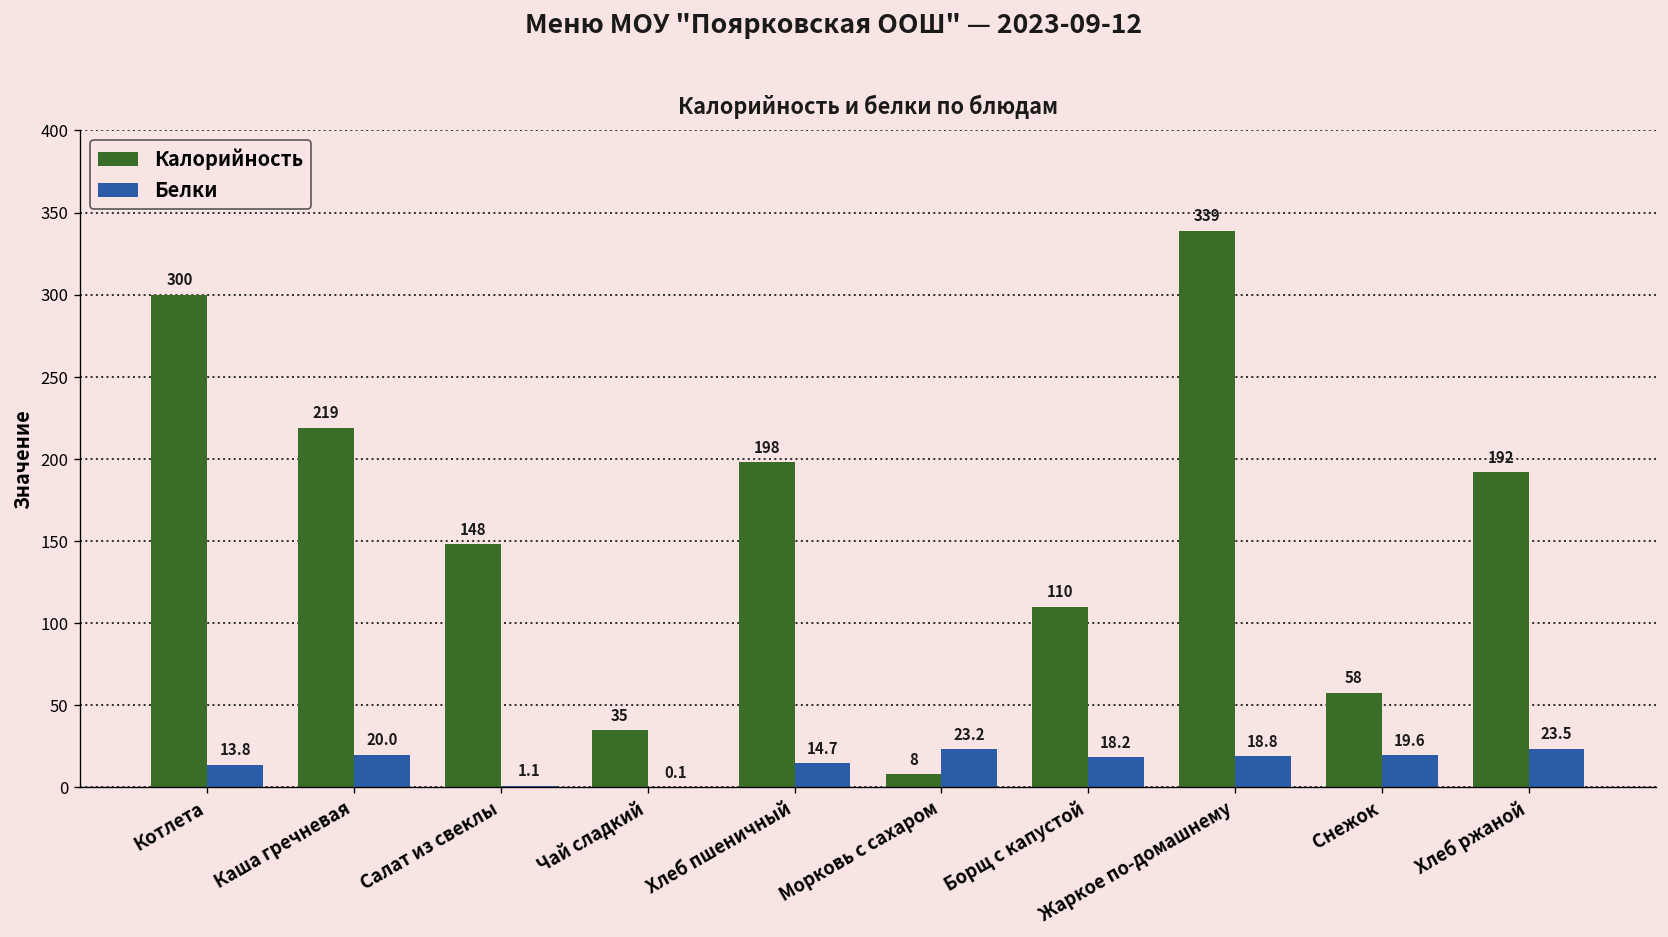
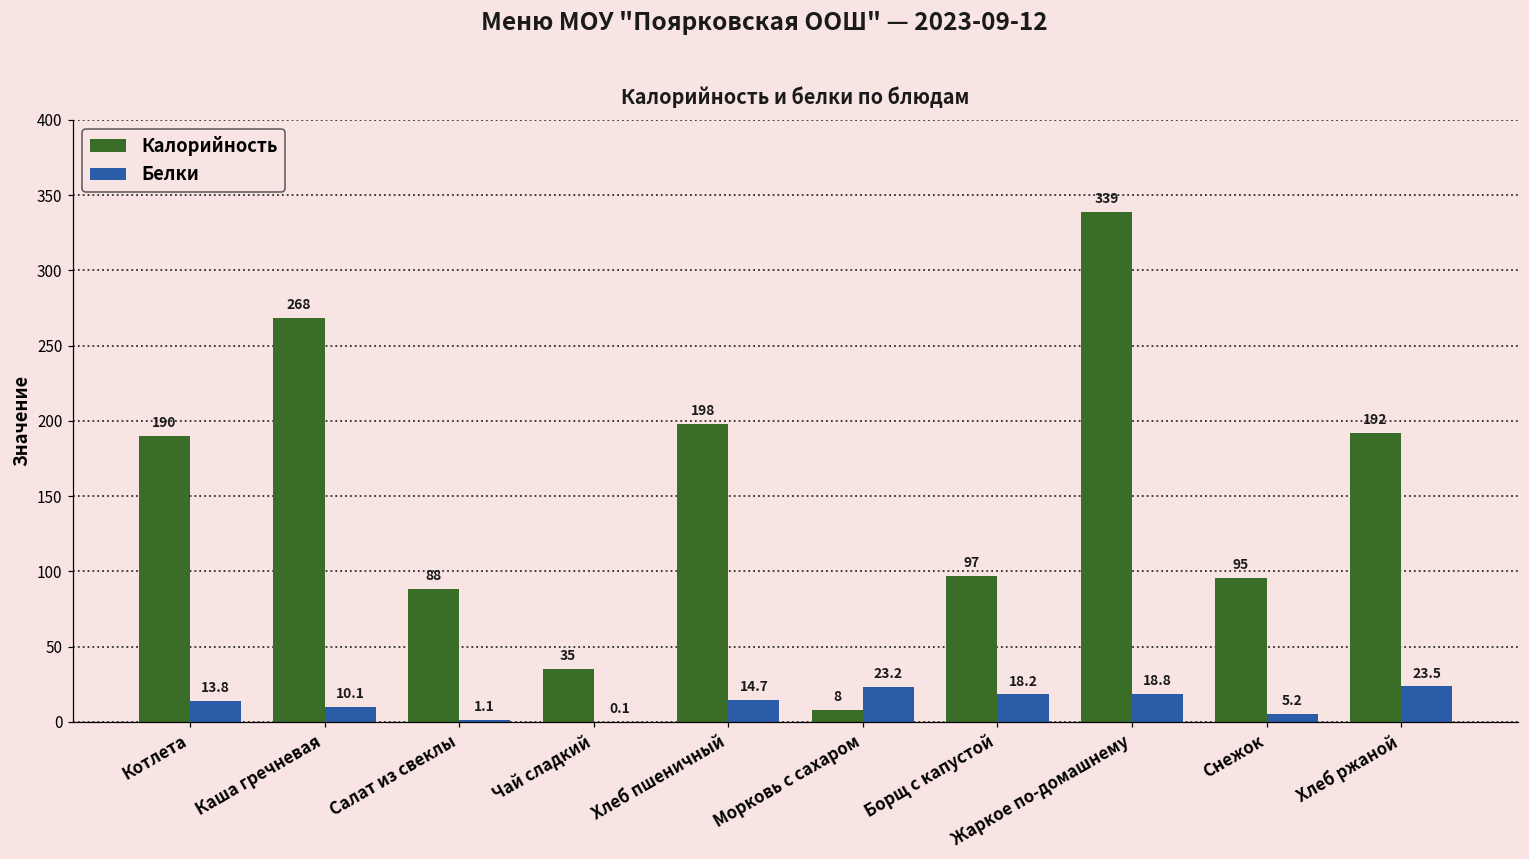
Калорийность, Котлета: 300 -> 190
Калорийность, Каша гречневая: 219 -> 268
Белки, Каша гречневая: 20.0 -> 10.1
Калорийность, Салат из свеклы: 148 -> 88
Калорийность, Борщ с капустой: 110 -> 97
Калорийность, Снежок: 58 -> 95
Белки, Снежок: 19.6 -> 5.2
